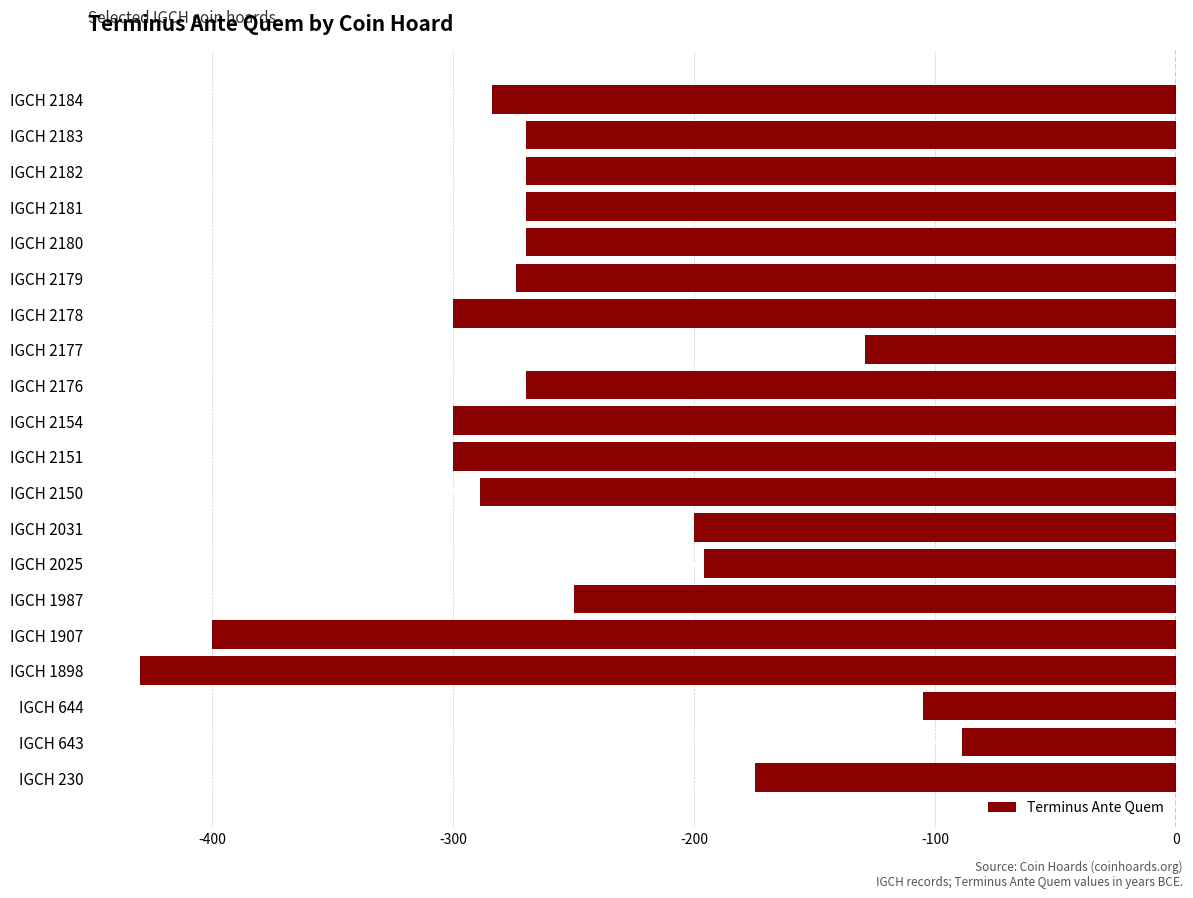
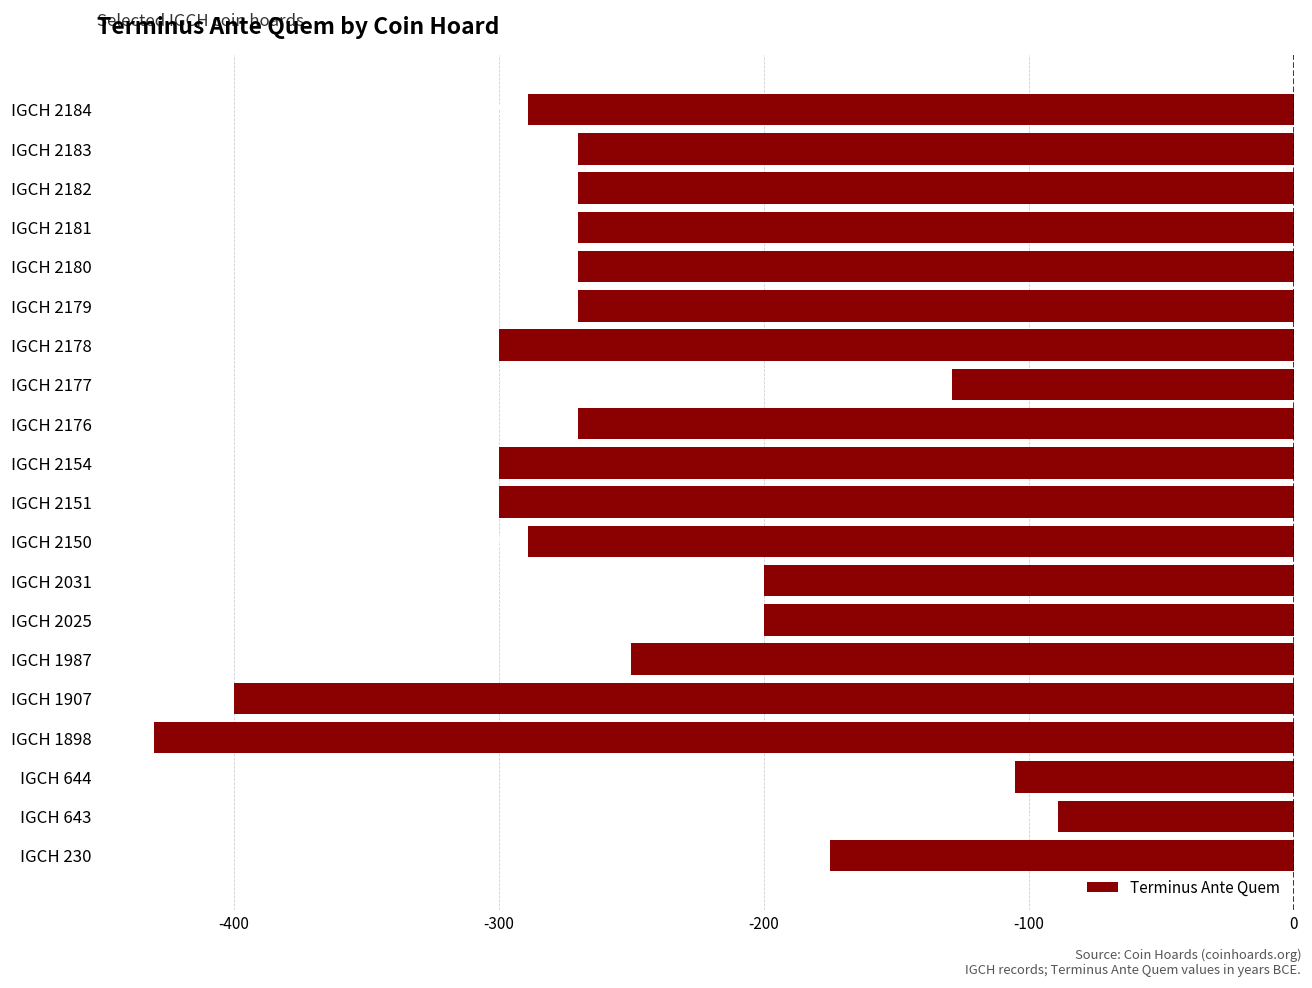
IGCH 2184: -284 -> -289
IGCH 2179: -274 -> -270
IGCH 2025: -196 -> -200
